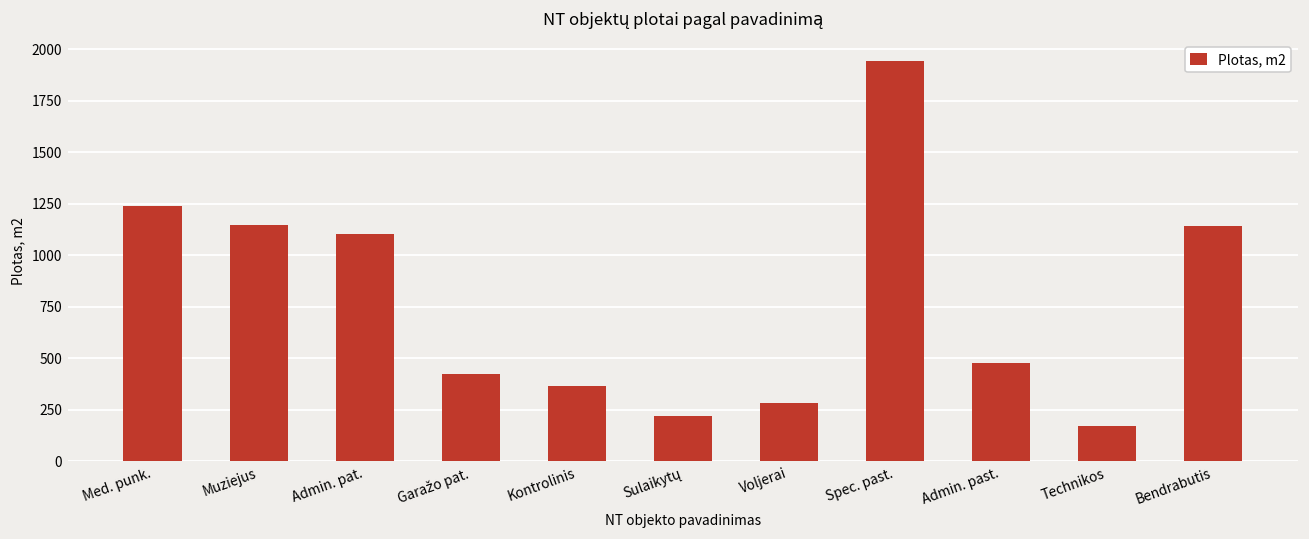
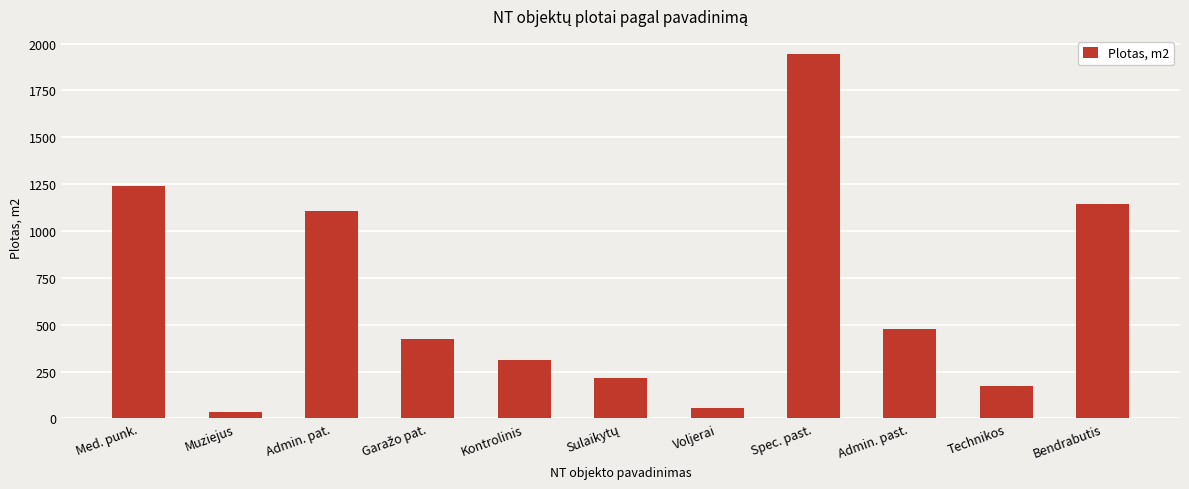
Muziejus: 1150 -> 40
Kontrolinis: 370 -> 310
Voljerai: 280 -> 60
